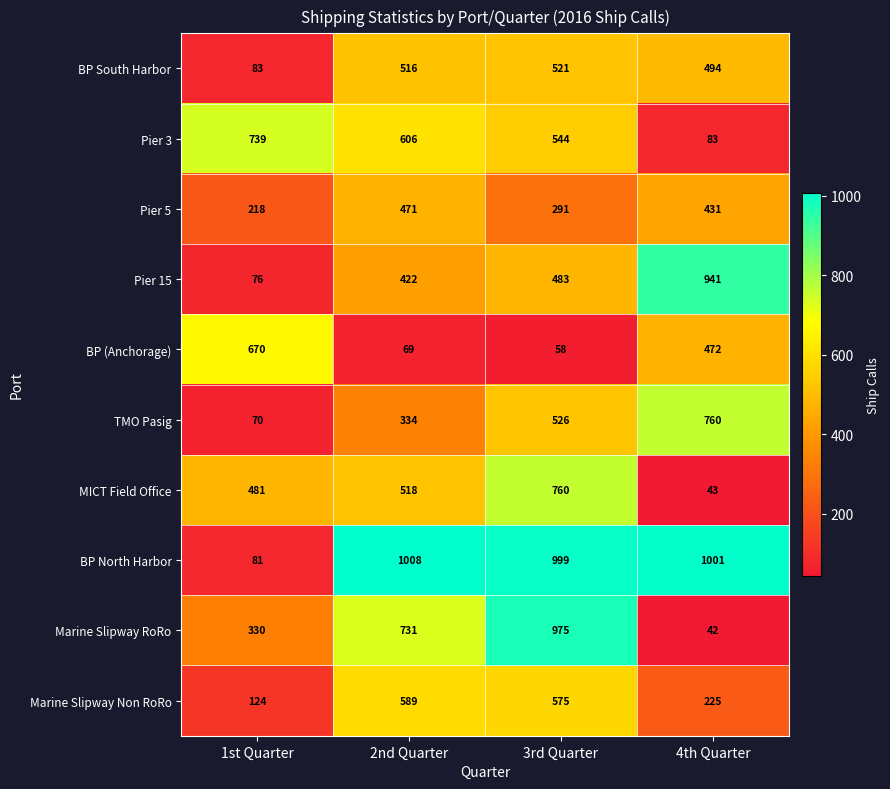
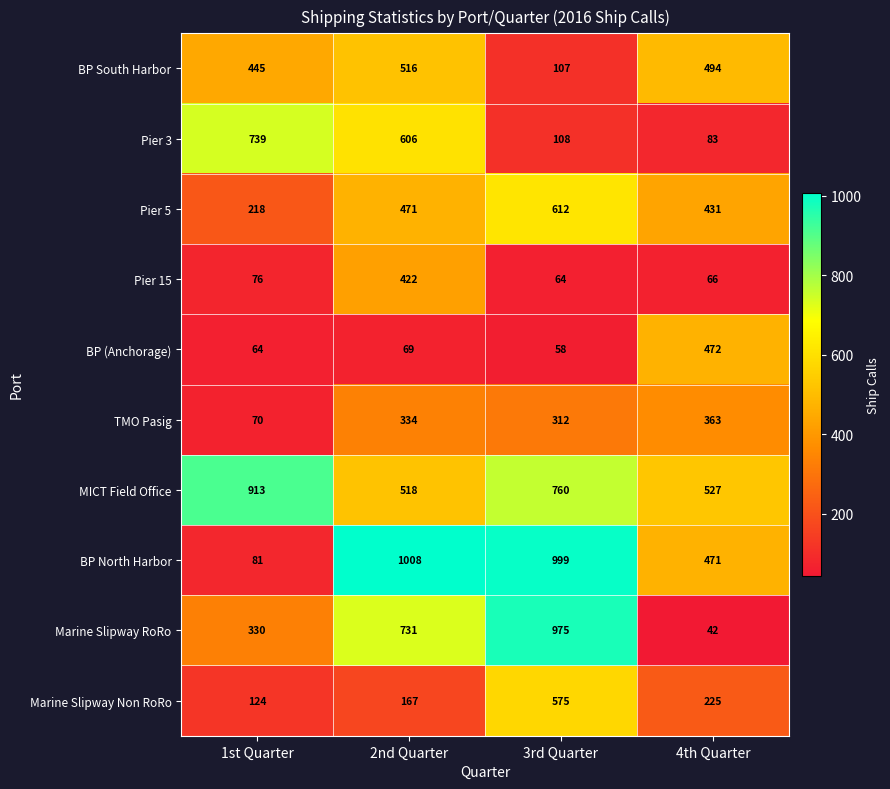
BP South Harbor, 1st Quarter: 83 -> 445
BP South Harbor, 3rd Quarter: 521 -> 107
Pier 3, 3rd Quarter: 544 -> 108
Pier 5, 3rd Quarter: 291 -> 612
Pier 15, 3rd Quarter: 483 -> 64
Pier 15, 4th Quarter: 941 -> 66
BP (Anchorage), 1st Quarter: 670 -> 64
TMO Pasig, 3rd Quarter: 526 -> 312
TMO Pasig, 4th Quarter: 760 -> 363
MICT Field Office, 1st Quarter: 481 -> 913
MICT Field Office, 4th Quarter: 43 -> 527
BP North Harbor, 4th Quarter: 1001 -> 471
Marine Slipway Non RoRo, 2nd Quarter: 589 -> 167
